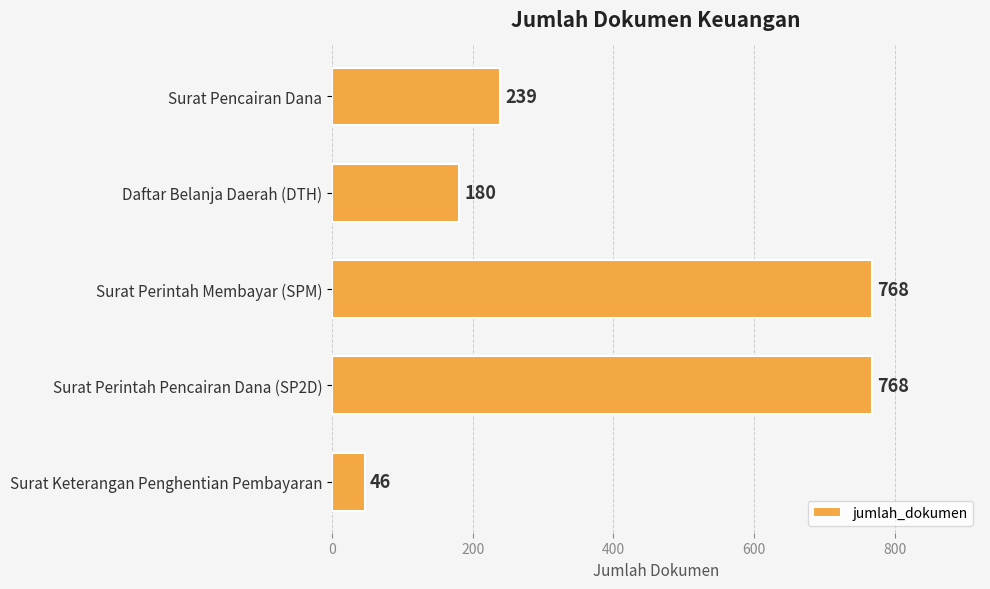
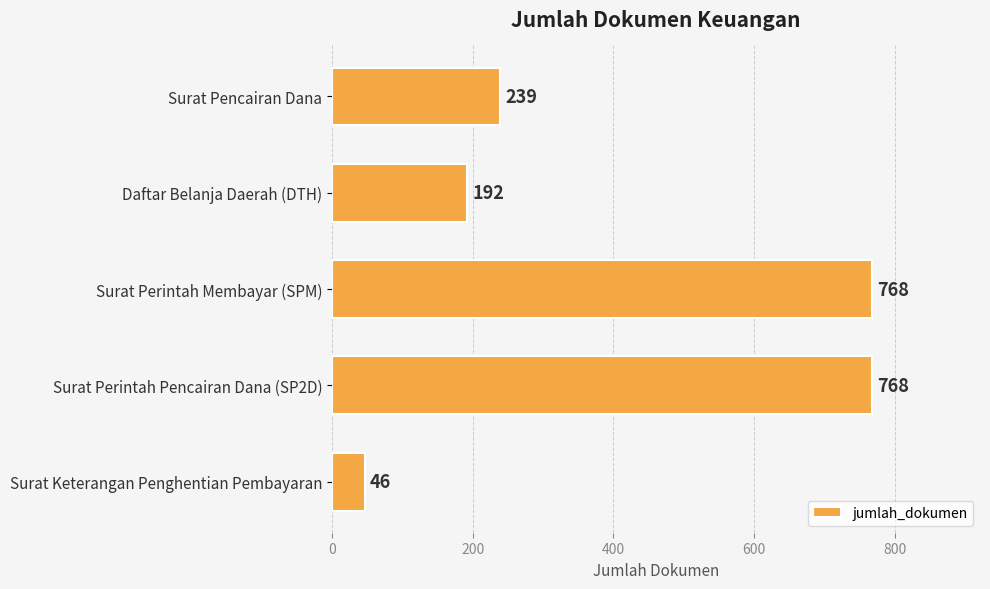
Daftar Belanja Daerah (DTH): 180 -> 192
